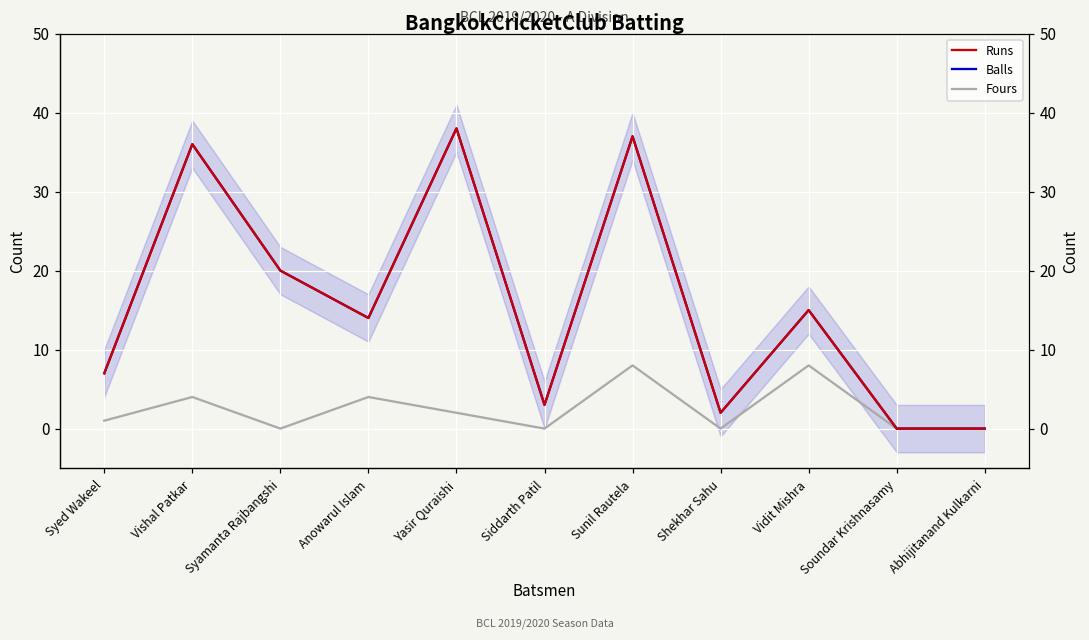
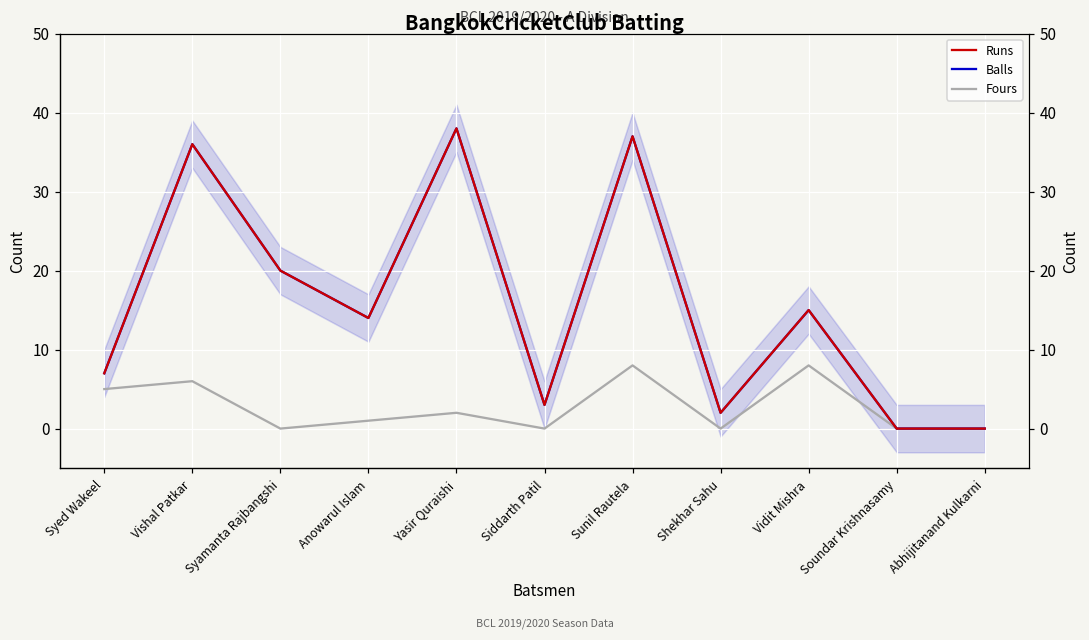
Fours, Syed Wakeel: 1 -> 5
Fours, Vishal Patkar: 4 -> 6
Fours, Anowarul Islam: 4 -> 1
